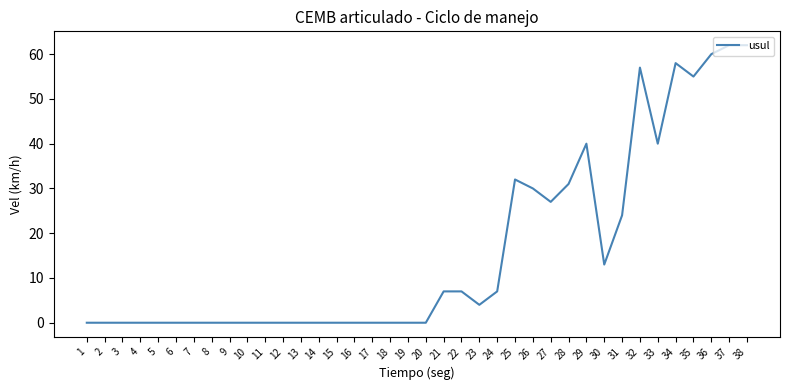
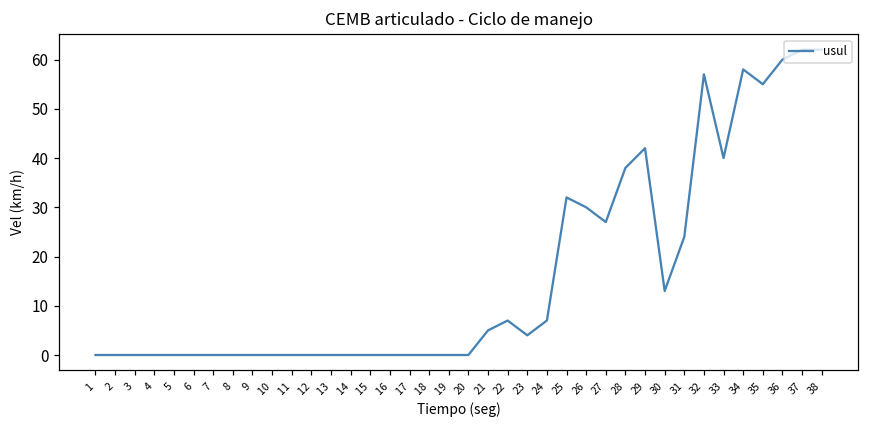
21: 7 -> 5
28: 31 -> 38
29: 40 -> 42
